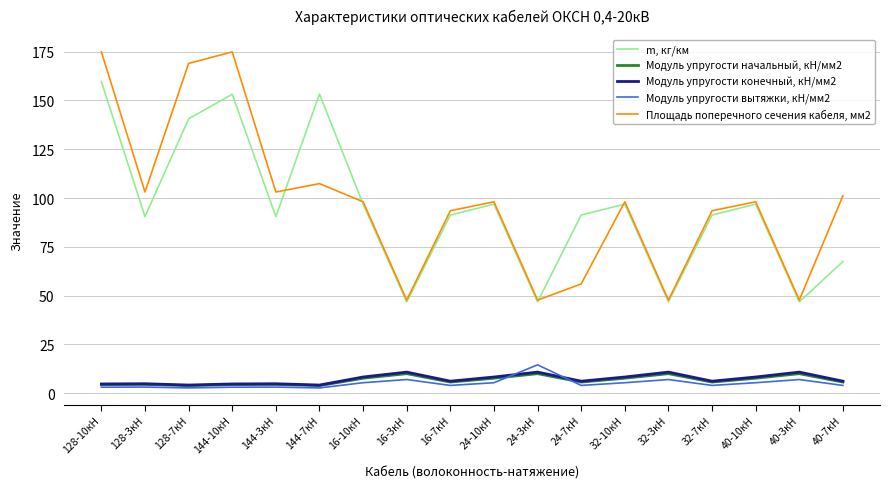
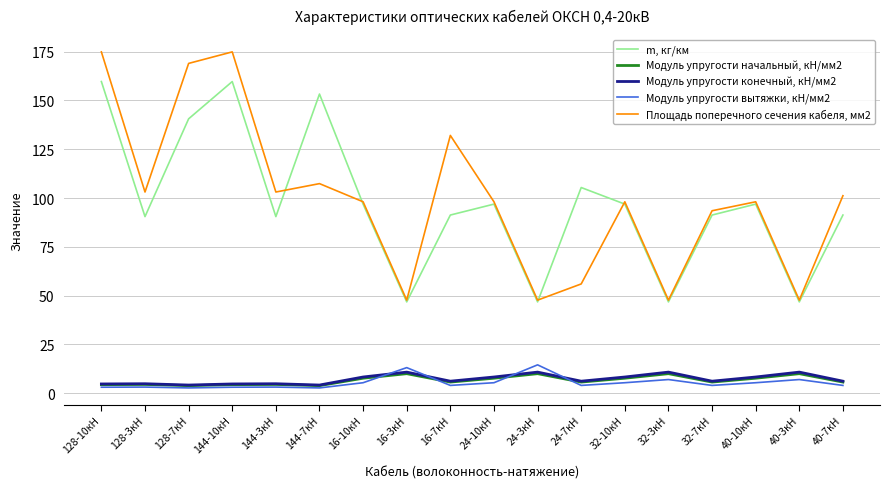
m, кг/км, 144-10кН: 153 -> 160
Модуль упругости вытяжки, кН/мм2, 16-3кН: 7 -> 13
Площадь поперечного сечения кабеля, мм2, 16-7кН: 94 -> 132
m, кг/км, 24-7кН: 91 -> 105
m, кг/км, 40-7кН: 68 -> 91
